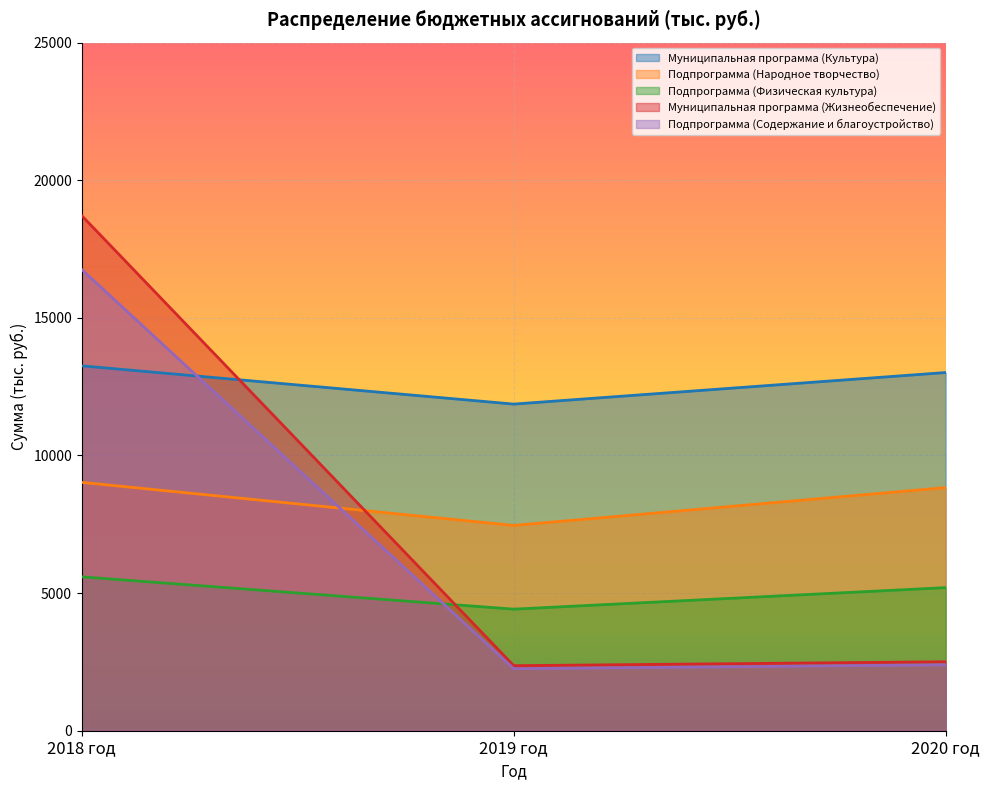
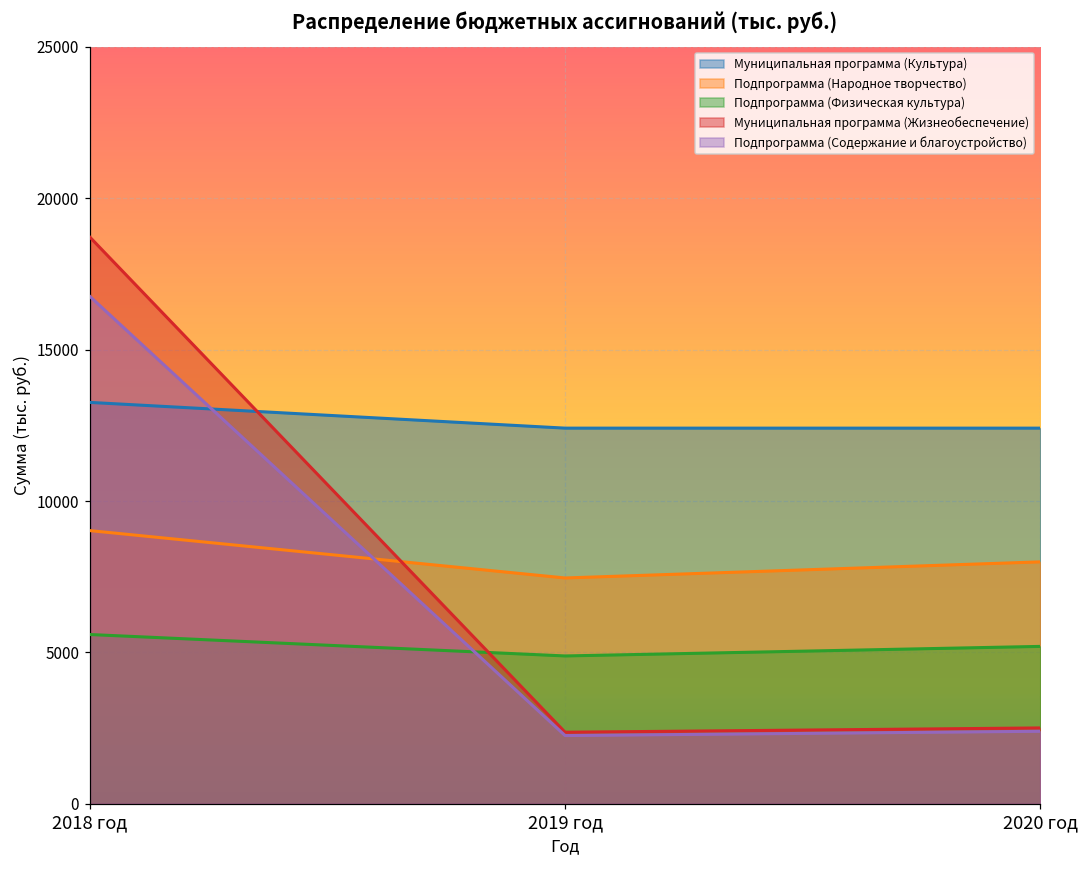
Муниципальная программа (Культура), 2019 год: 11900 -> 12400
Подпрограмма (Физическая культура), 2019 год: 4400 -> 4900
Муниципальная программа (Культура), 2020 год: 13000 -> 12400
Подпрограмма (Народное творчество), 2020 год: 8800 -> 8000
